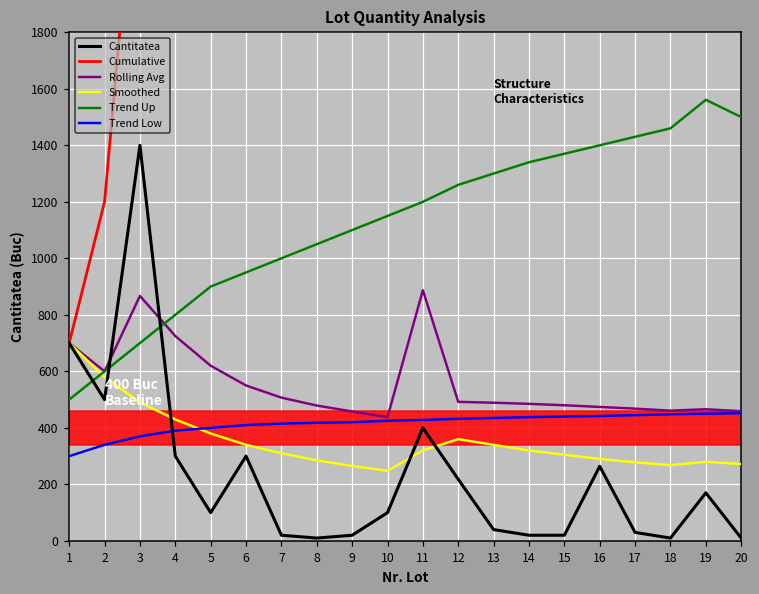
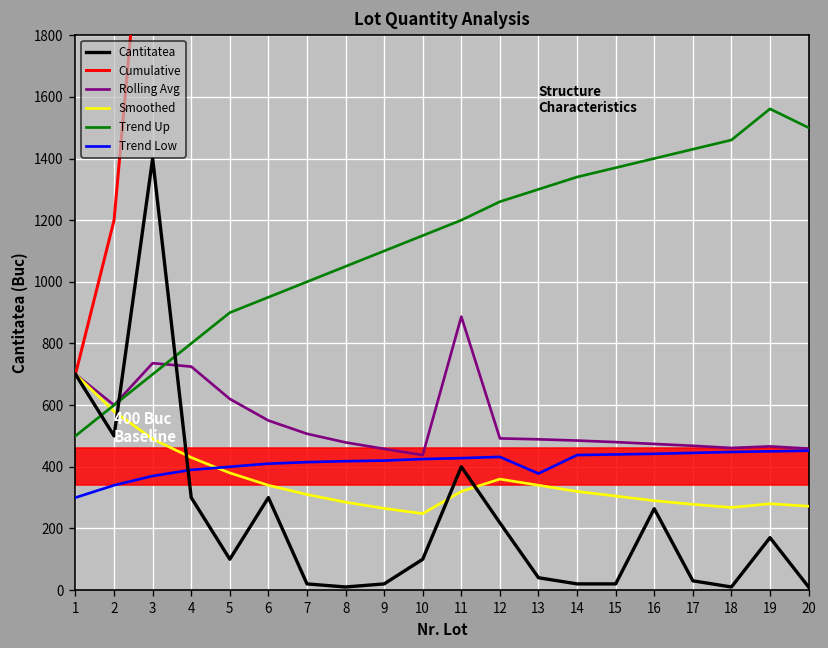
Rolling Avg, 3: 870 -> 740
Trend Low, 13: 440 -> 380
